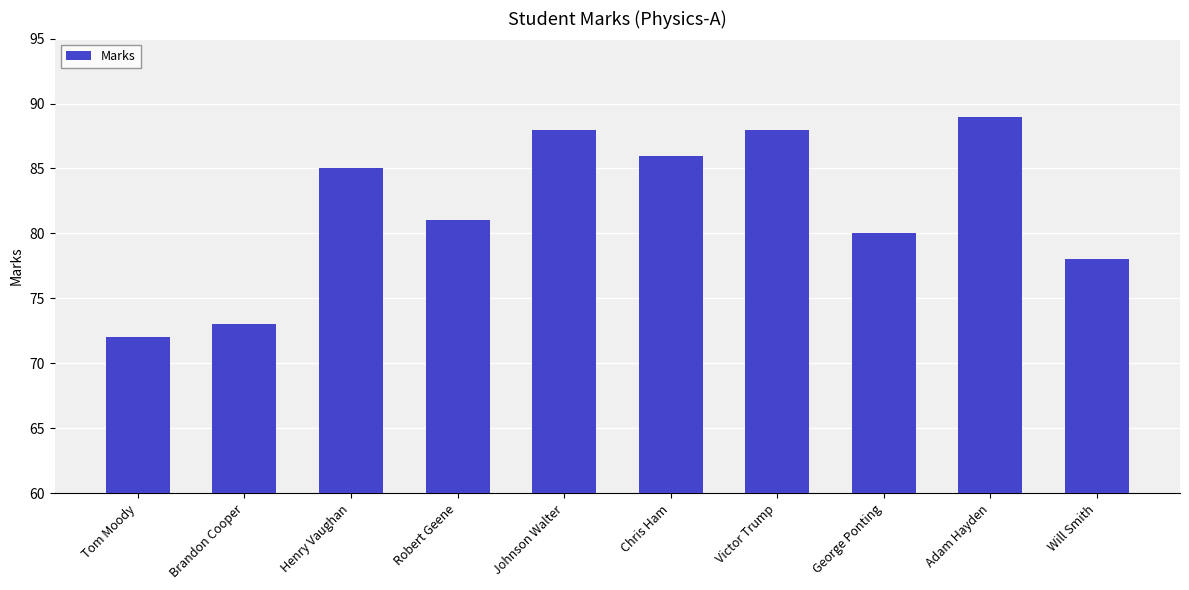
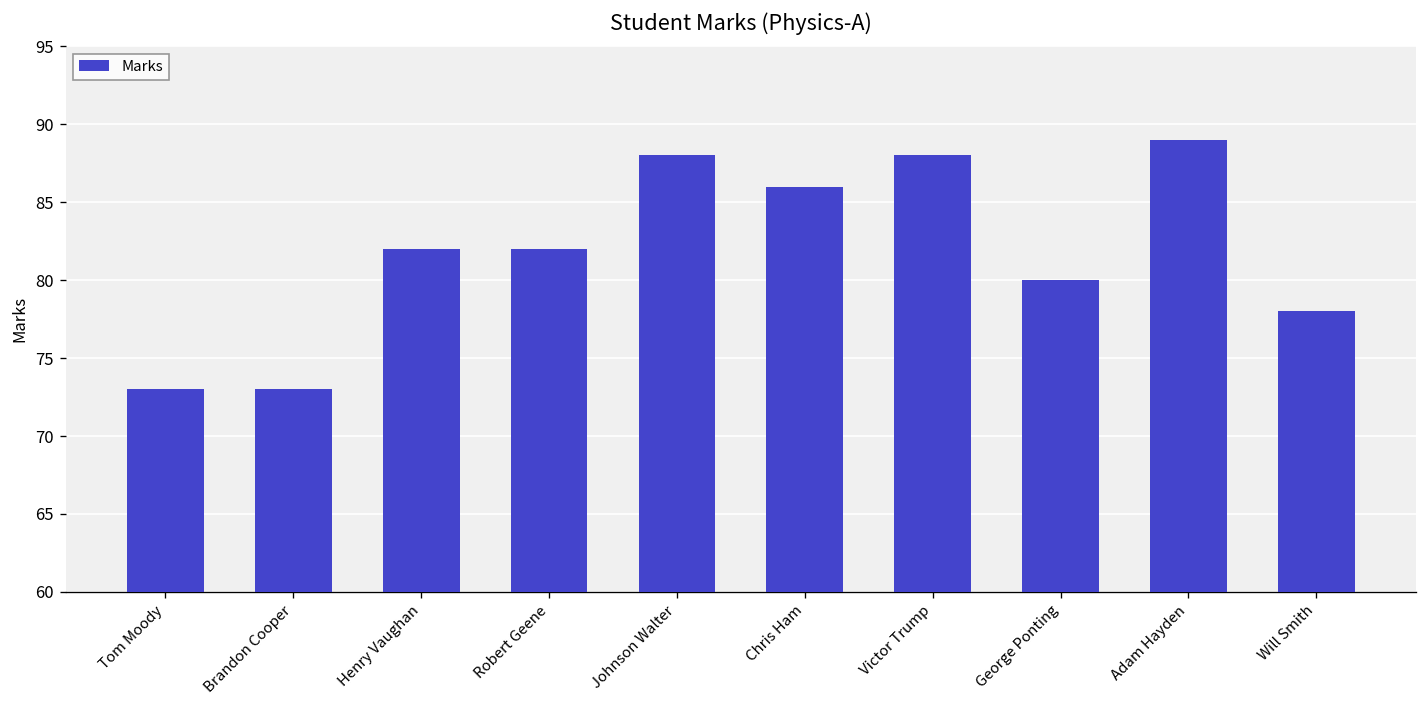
Tom Moody: 72 -> 73
Henry Vaughan: 85 -> 82
Robert Geene: 81 -> 82
